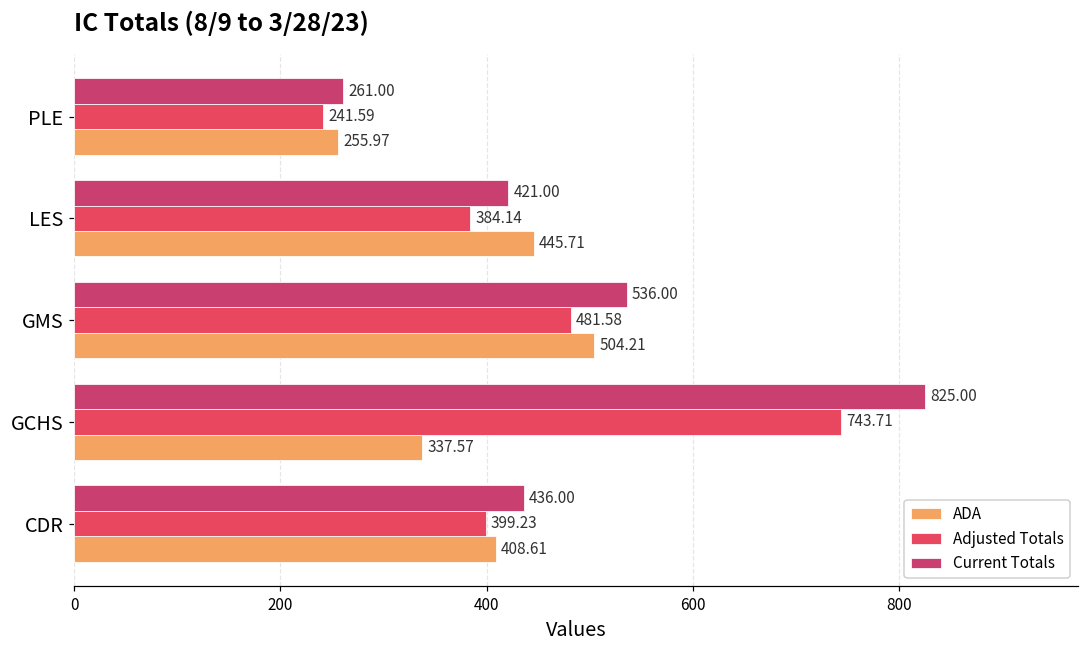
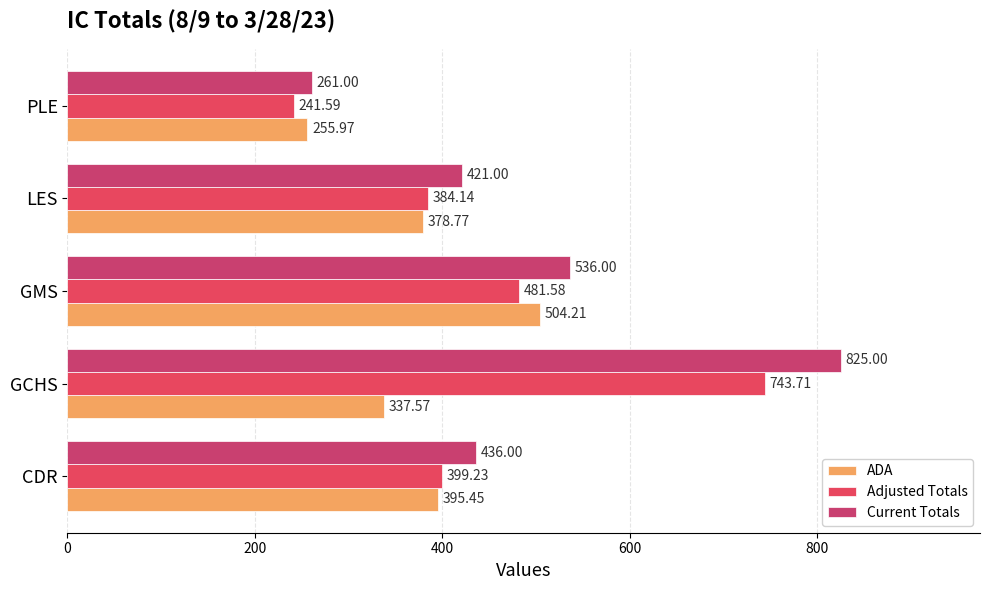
ADA, LES: 445.71 -> 378.77
ADA, CDR: 408.61 -> 395.45
